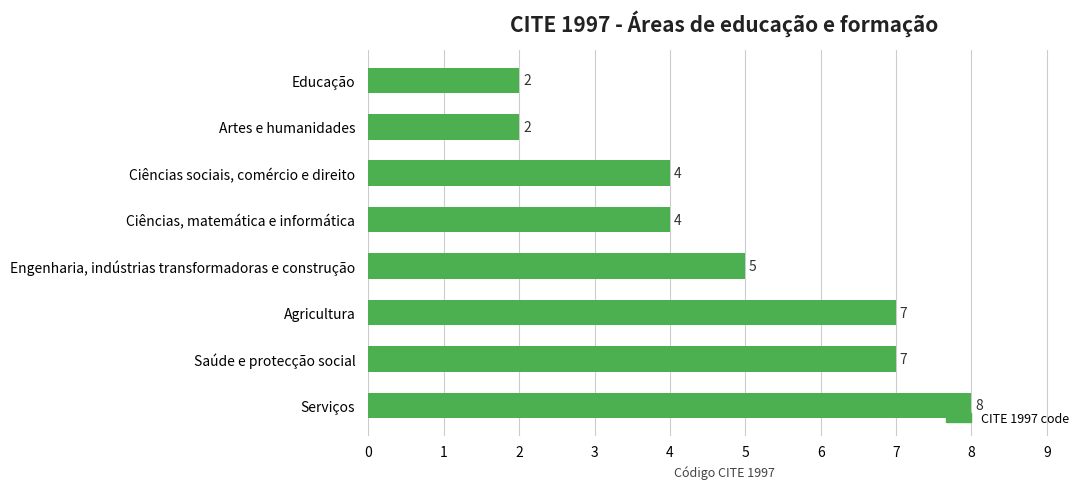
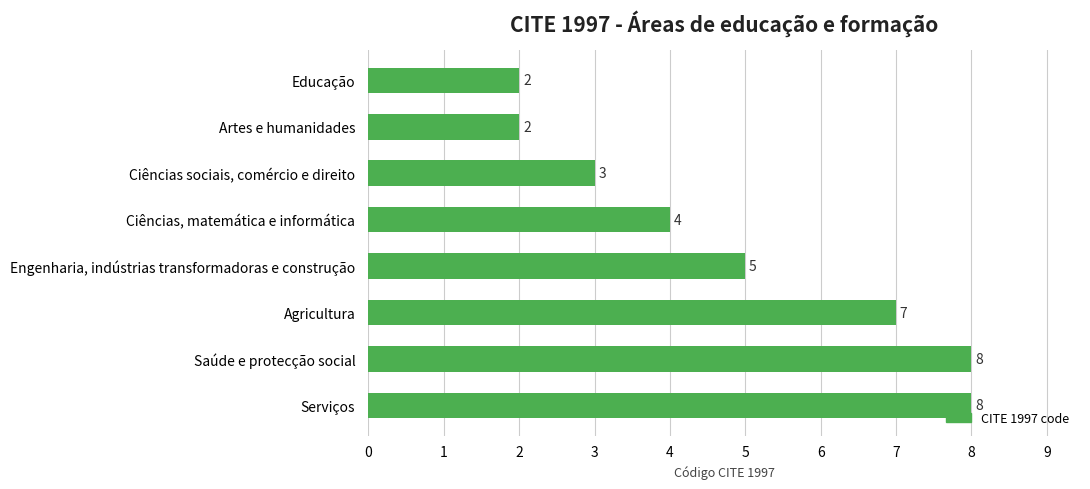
Ciências sociais, comércio e direito: 4 -> 3
Saúde e protecção social: 7 -> 8
